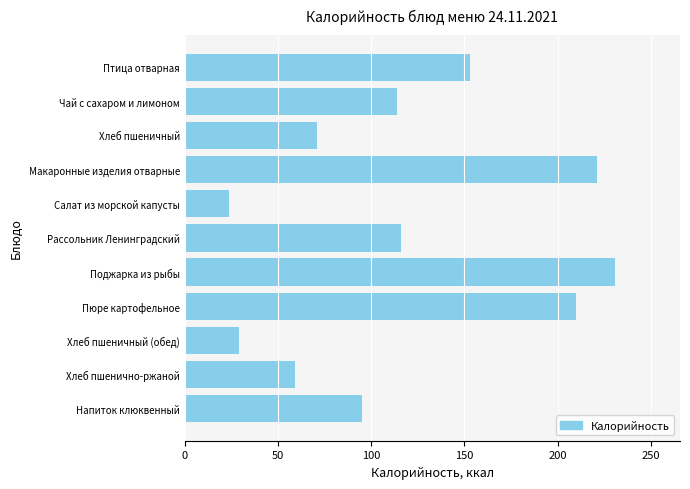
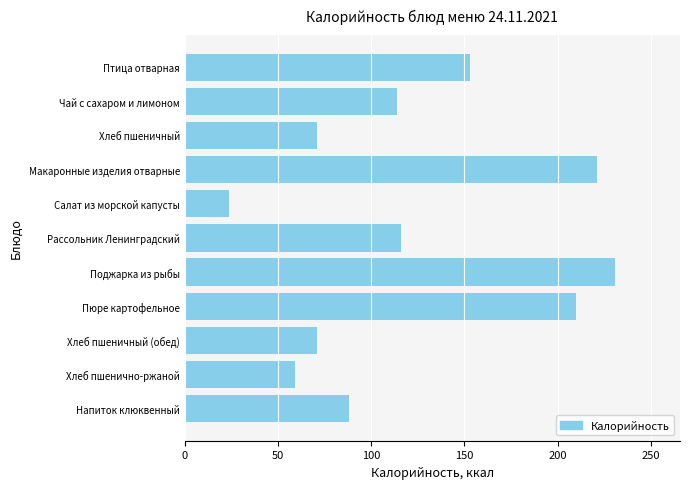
Хлеб пшеничный (обед): 29 -> 71
Напиток клюквенный: 95 -> 88
